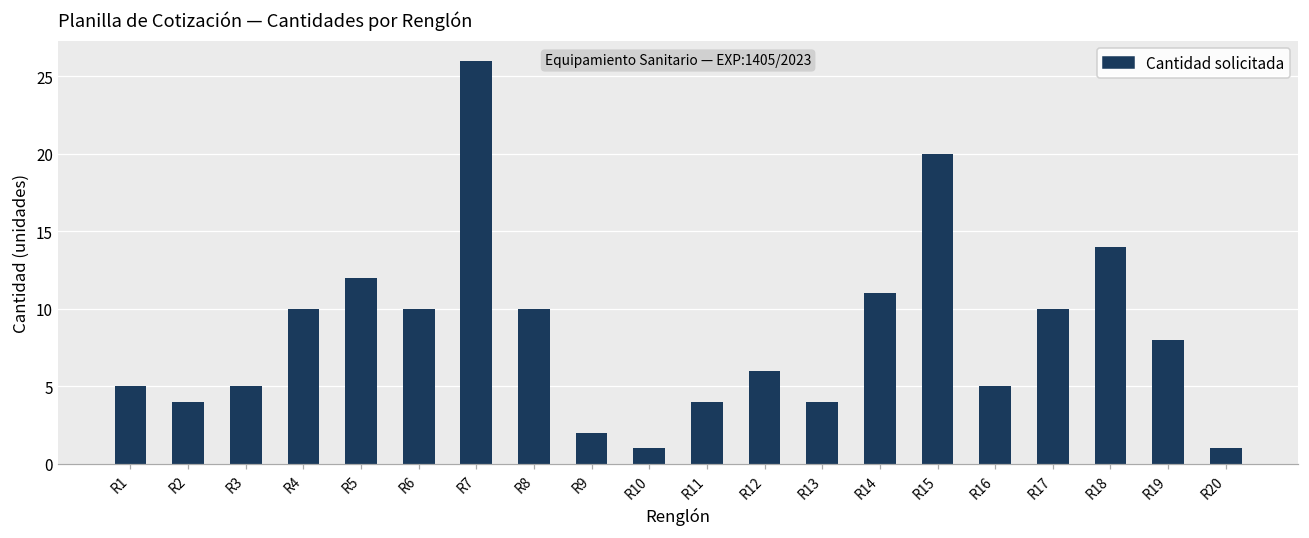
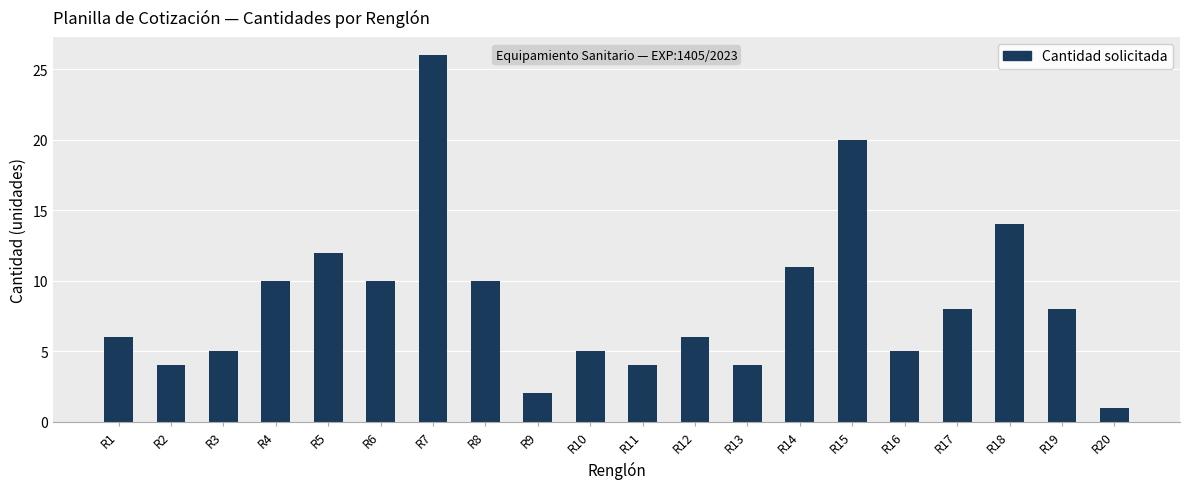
R1: 5 -> 6
R10: 1 -> 5
R17: 10 -> 8
